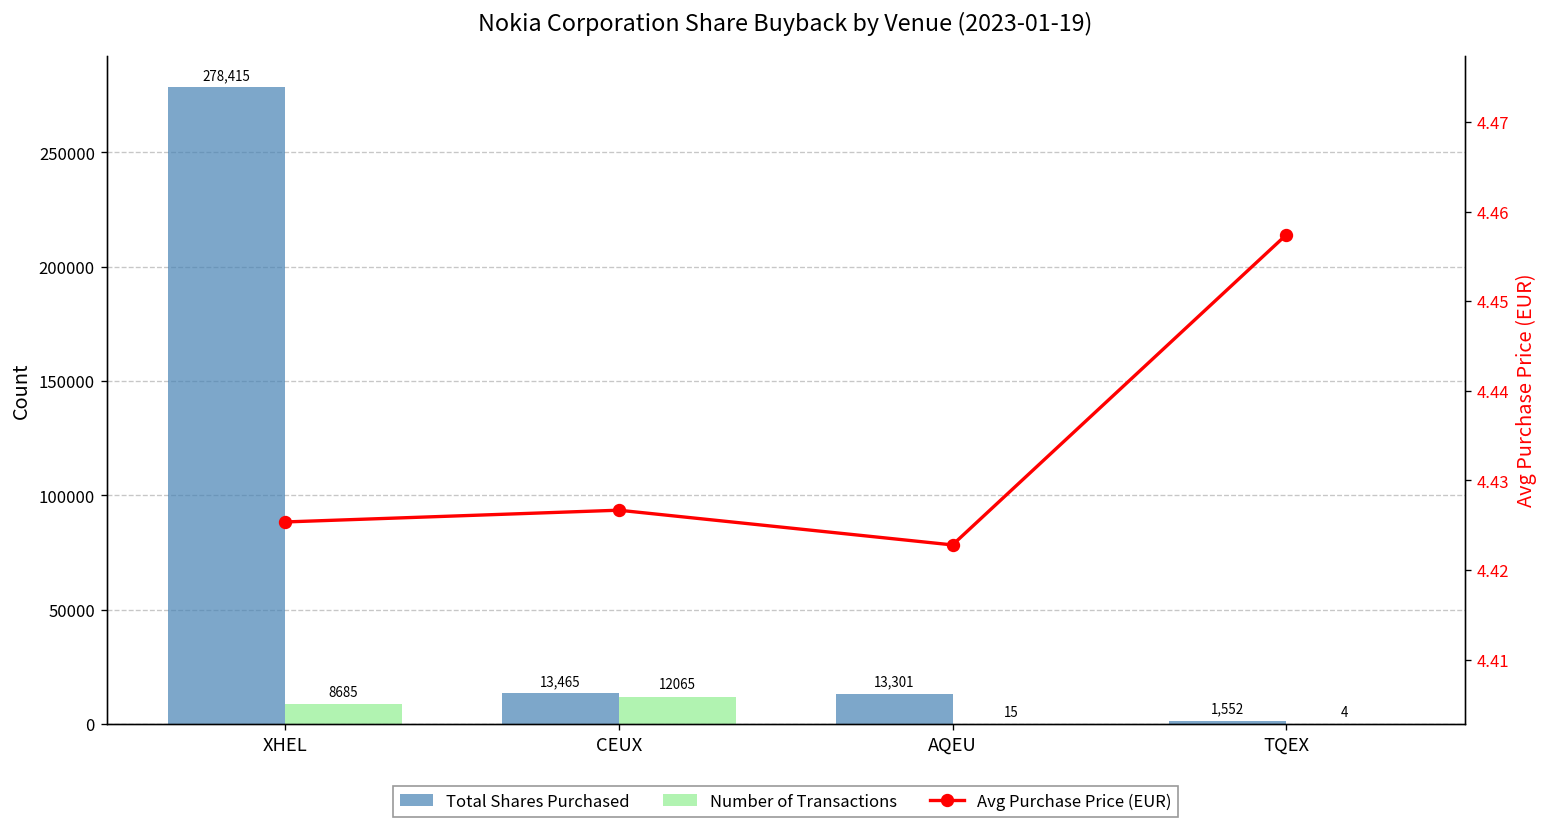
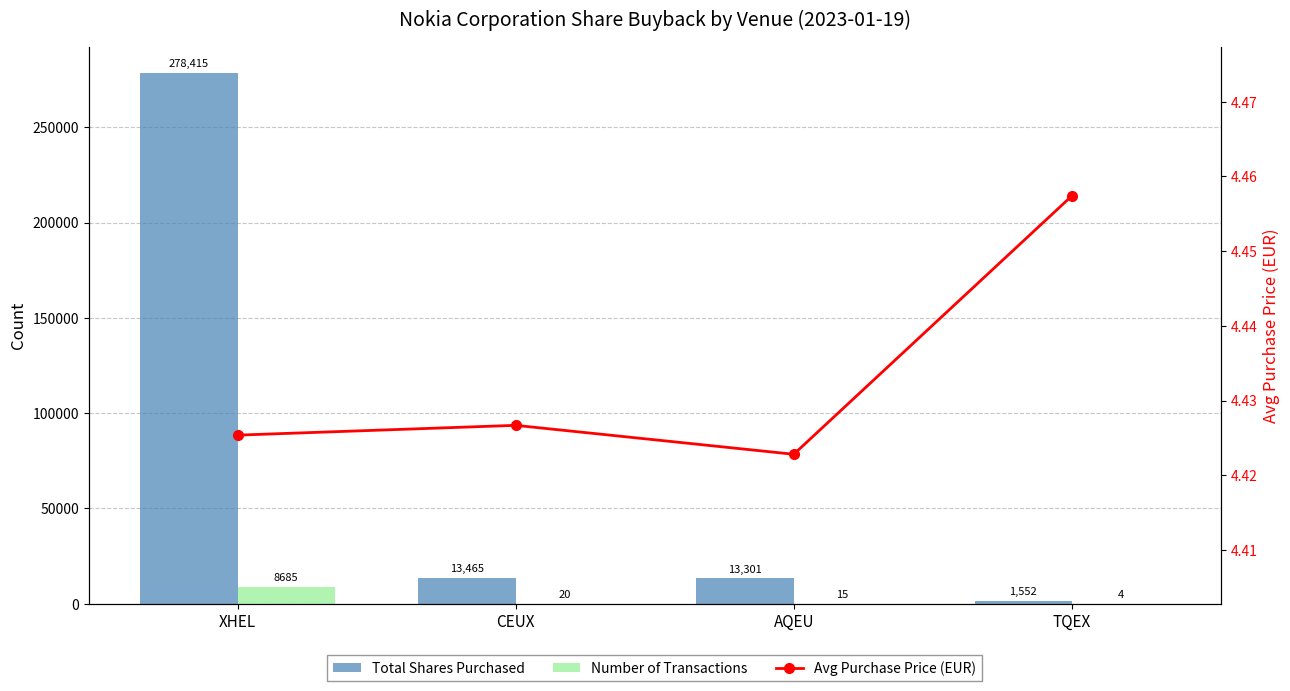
Number of Transactions, CEUX: 12065 -> 20
